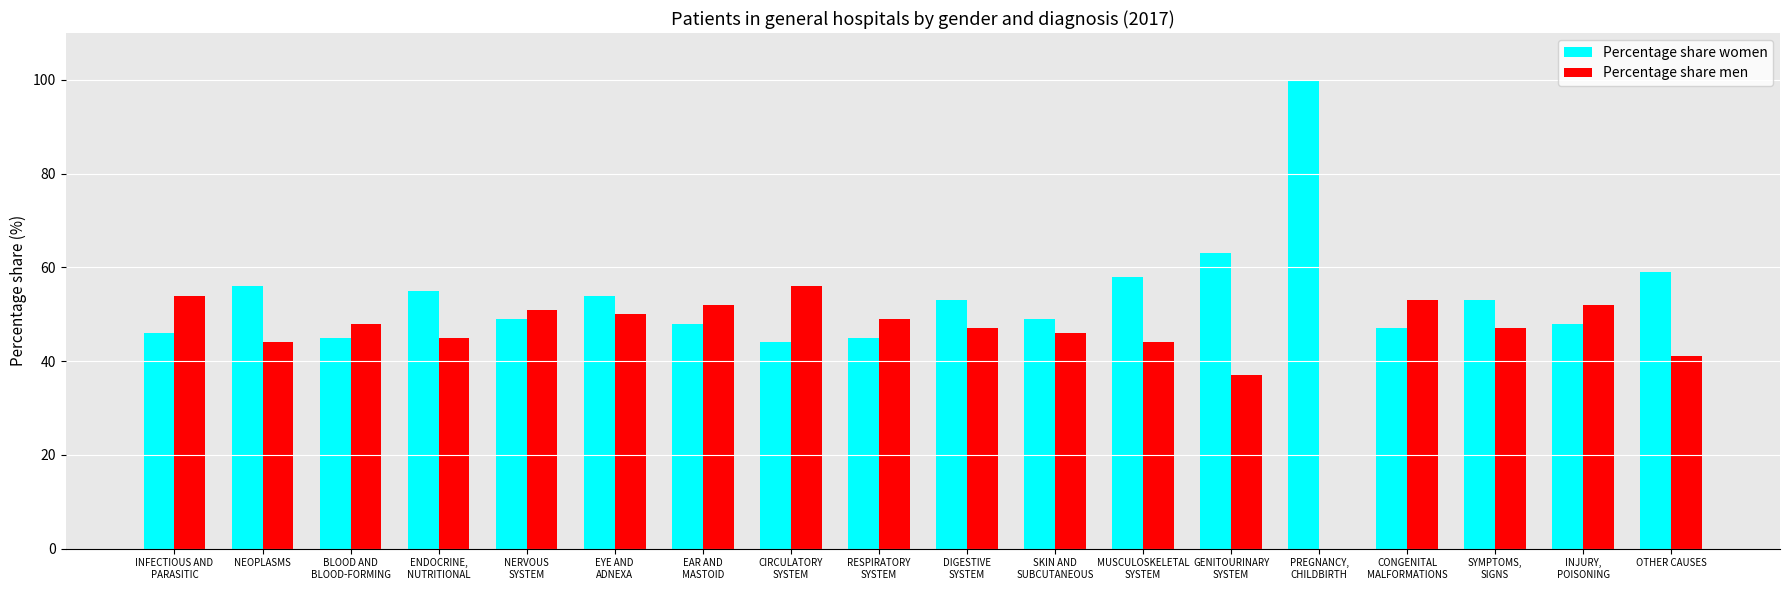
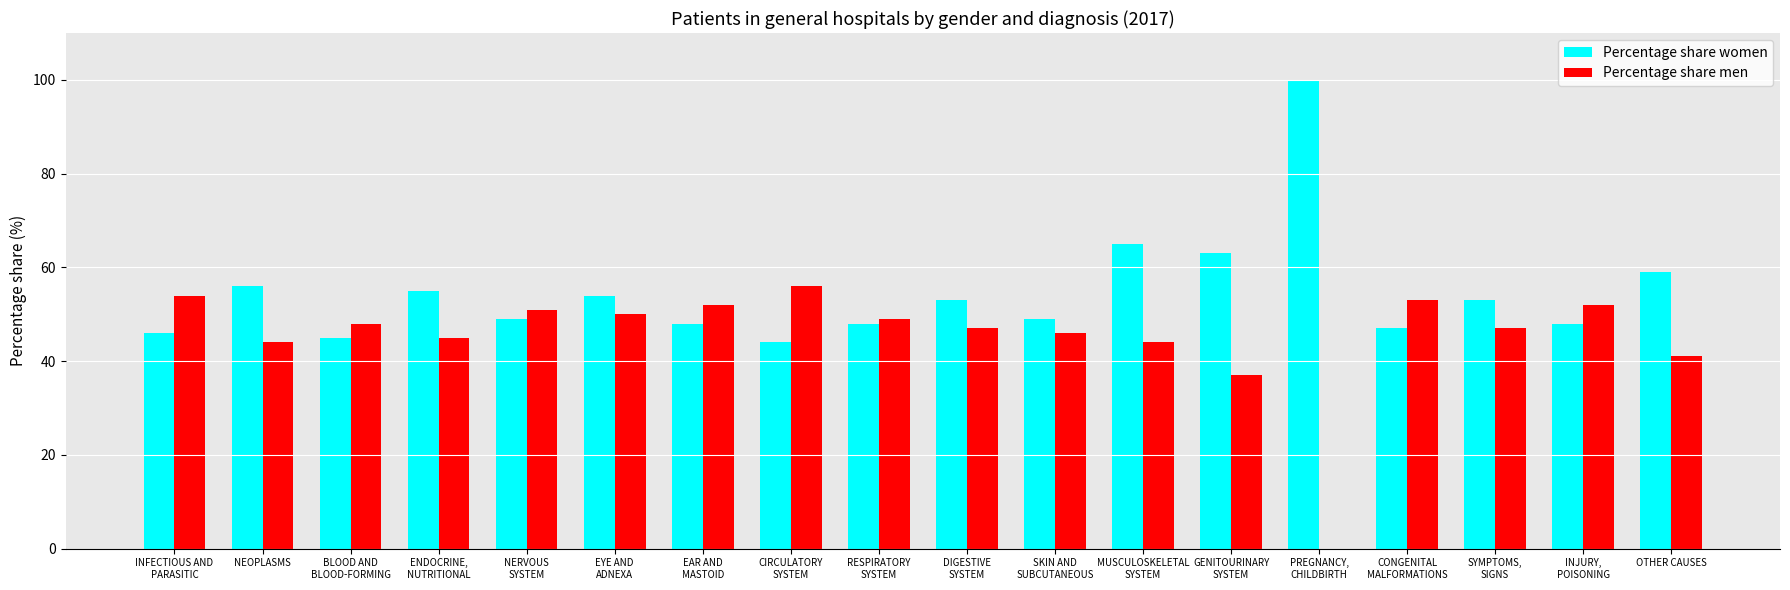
Percentage share women, RESPIRATORY SYSTEM: 45 -> 48
Percentage share women, MUSCULOSKELETAL SYSTEM: 58 -> 65
